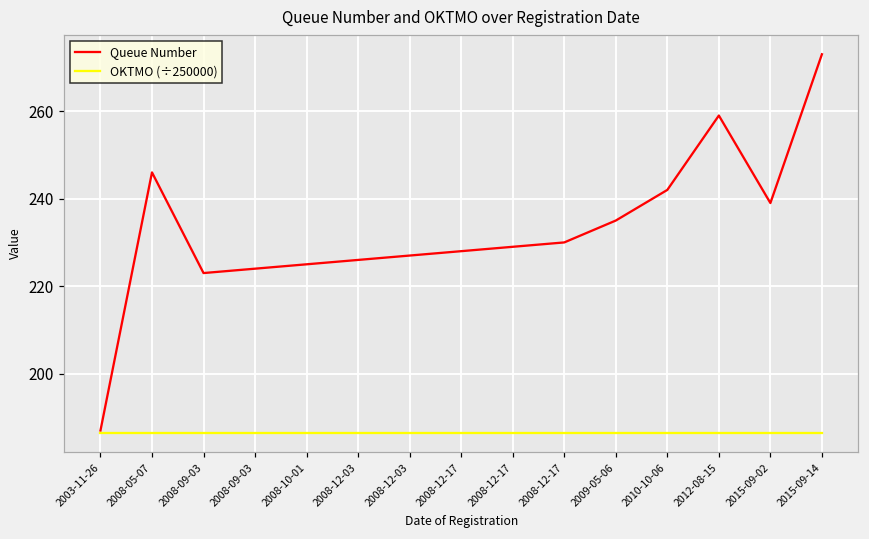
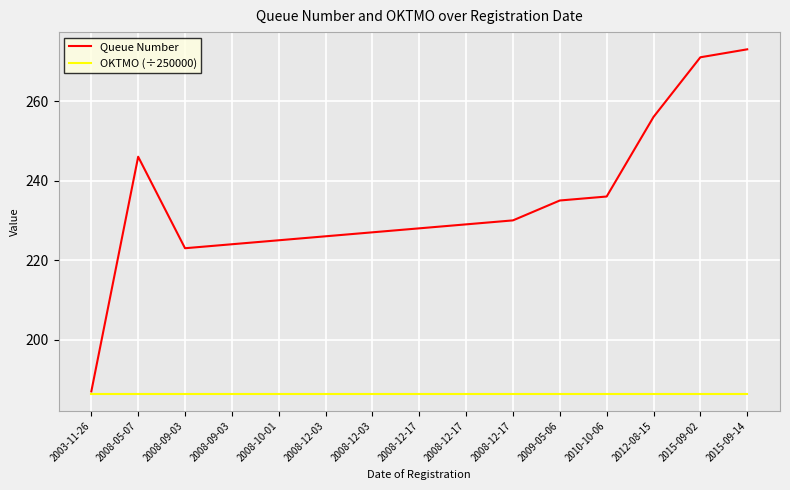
Queue Number, 2010-10-06: 242 -> 236
Queue Number, 2012-08-15: 259 -> 256
Queue Number, 2015-09-02: 239 -> 271
